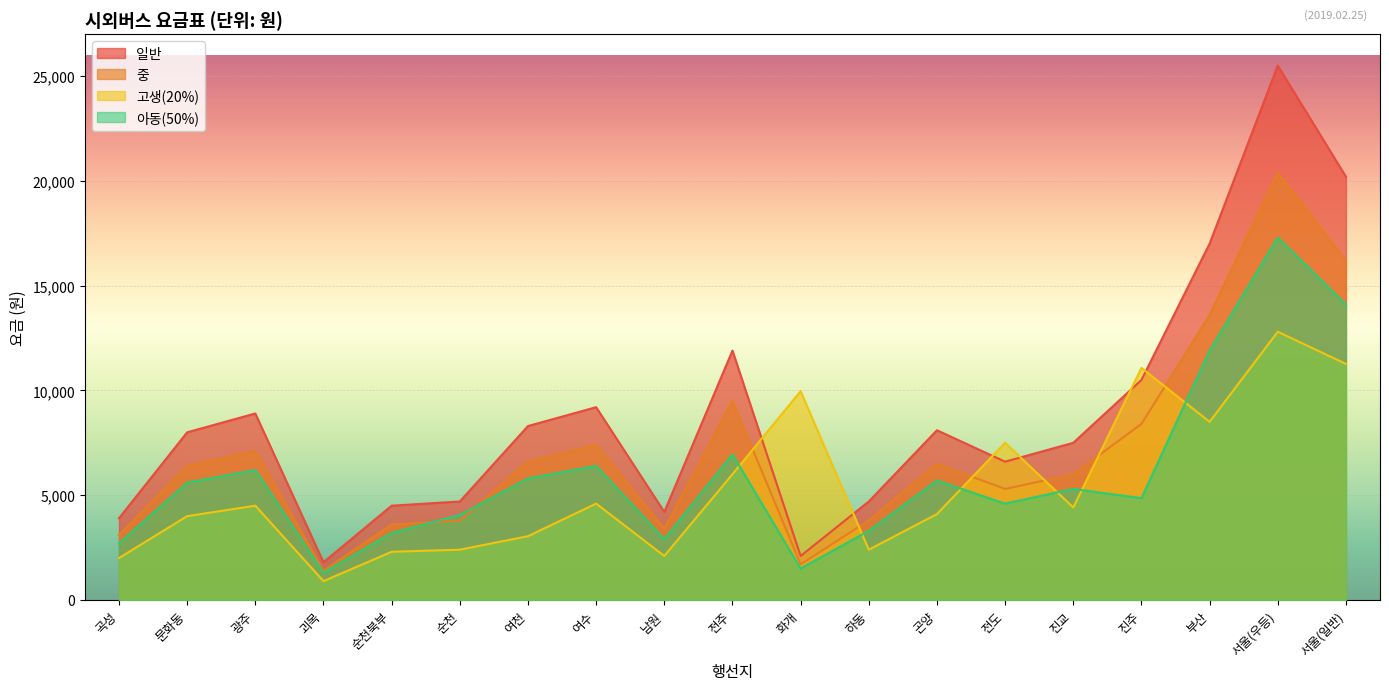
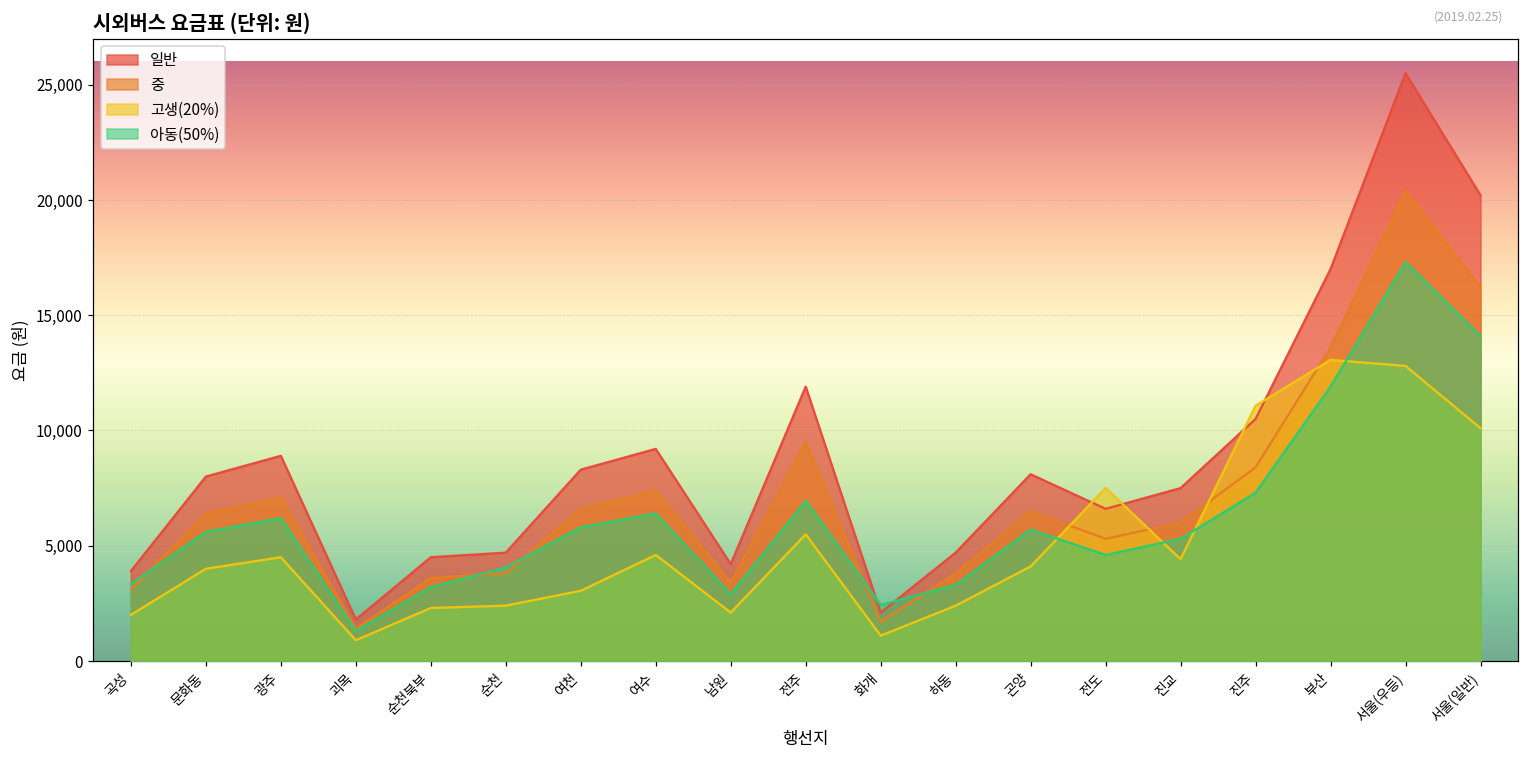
아동(50%), 곡성: 2,700 -> 3,300
고생(20%), 전주: 6,000 -> 5,500
고생(20%), 화개: 10,000 -> 1,100
아동(50%), 화개: 1,500 -> 2,400
아동(50%), 진주: 4,900 -> 7,300
고생(20%), 부산: 8,500 -> 13,100
고생(20%), 서울(일반): 11,300 -> 10,100
